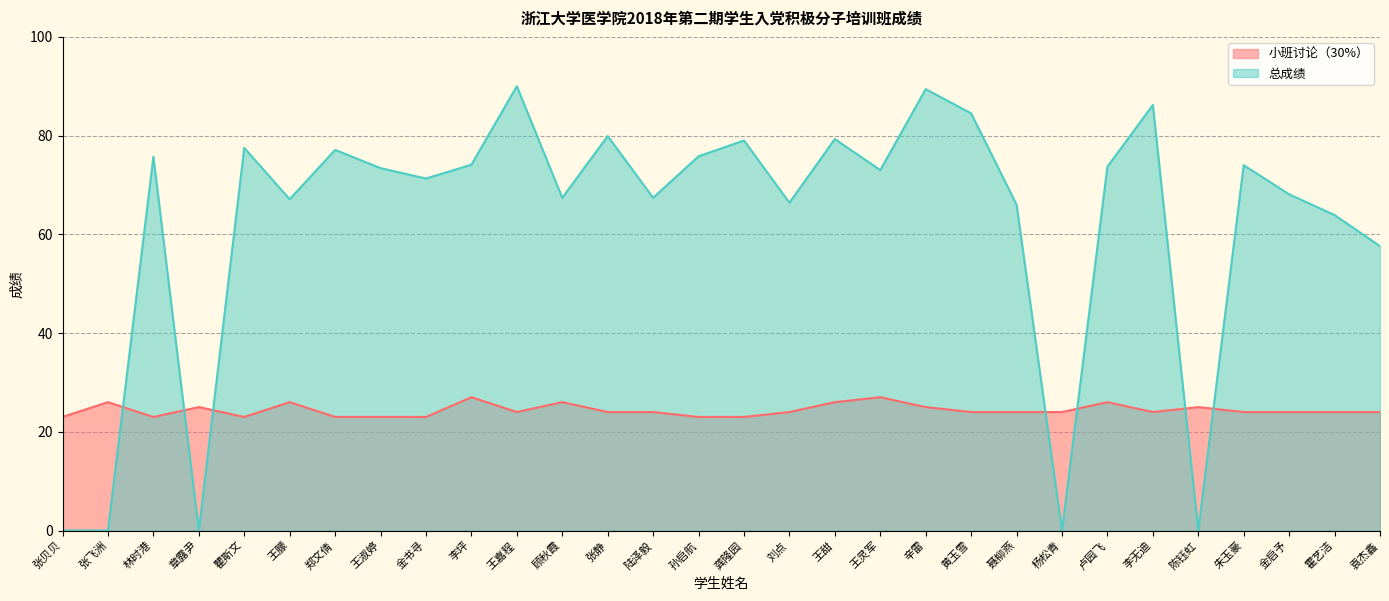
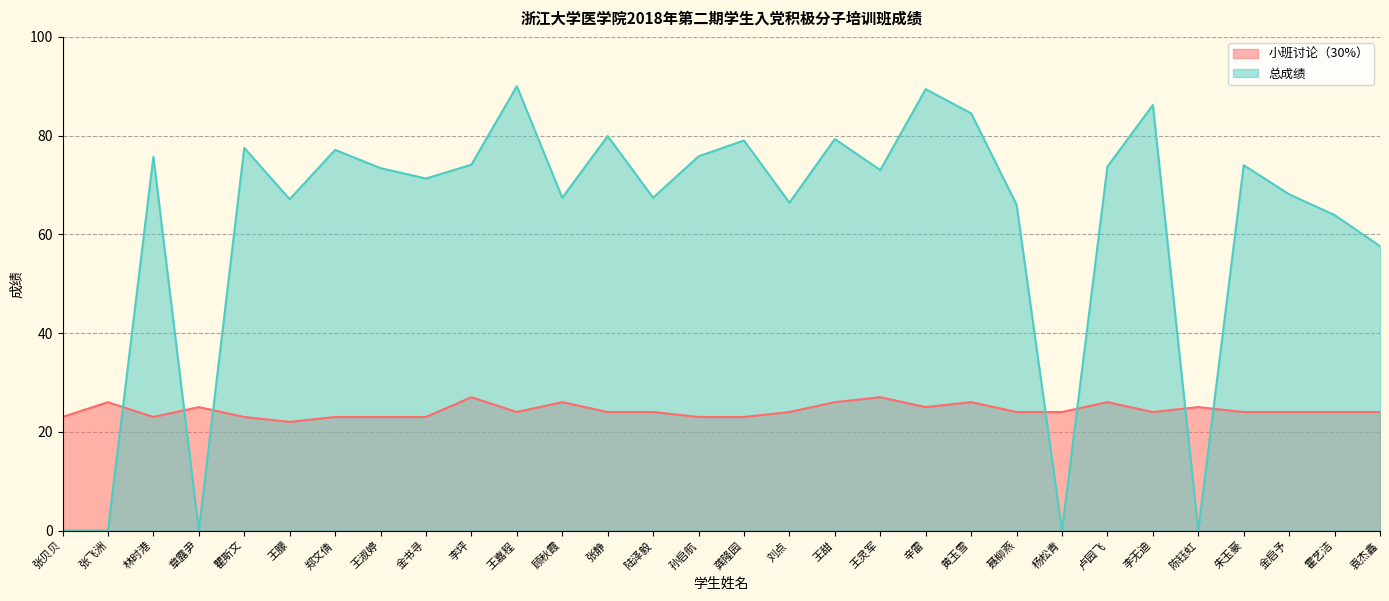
小班讨论（30%）, 王朦: 26 -> 22
小班讨论（30%）, 黄玉雪: 24 -> 26
